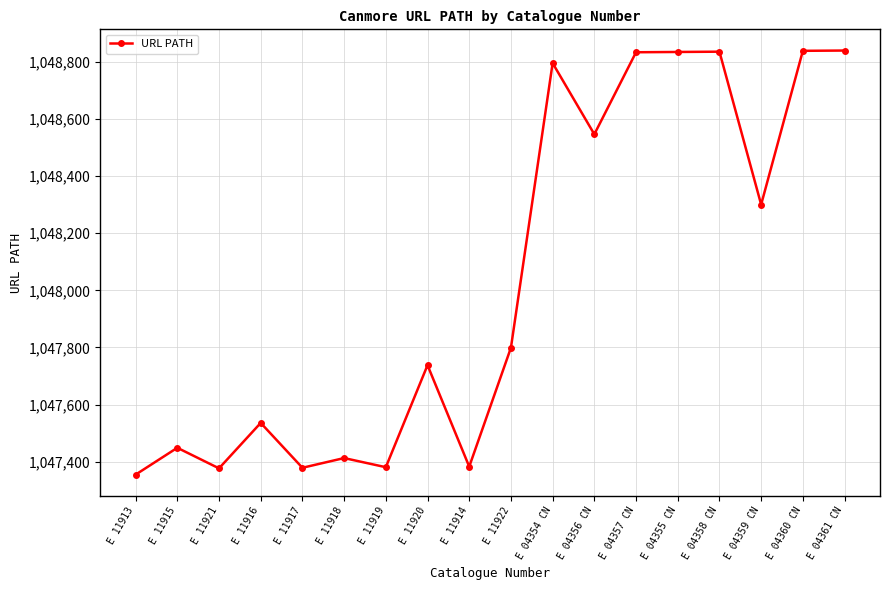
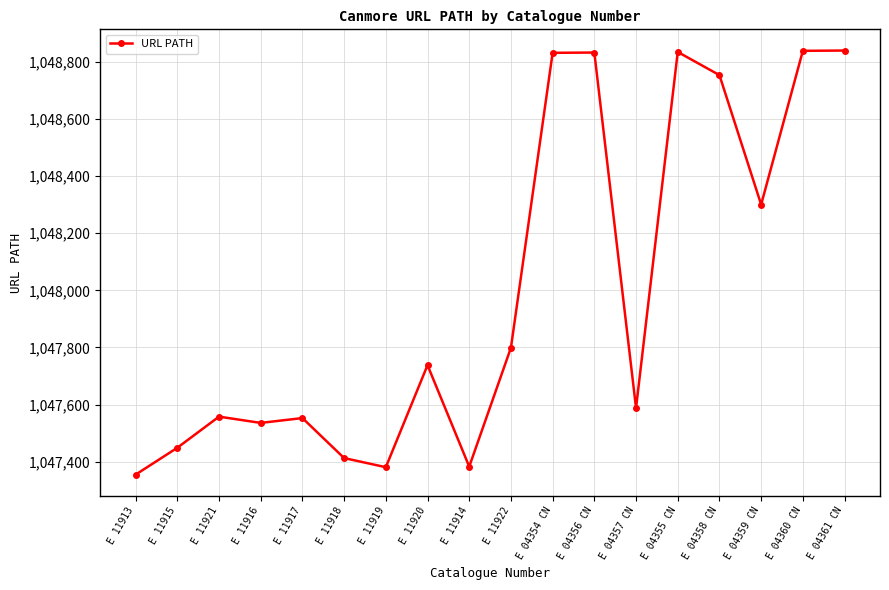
E 11921: 1,047,380 -> 1,047,560
E 11917: 1,047,380 -> 1,047,550
E 04354 CN: 1,048,800 -> 1,048,830
E 04356 CN: 1,048,550 -> 1,048,830
E 04357 CN: 1,048,830 -> 1,047,590
E 04358 CN: 1,048,840 -> 1,048,750
